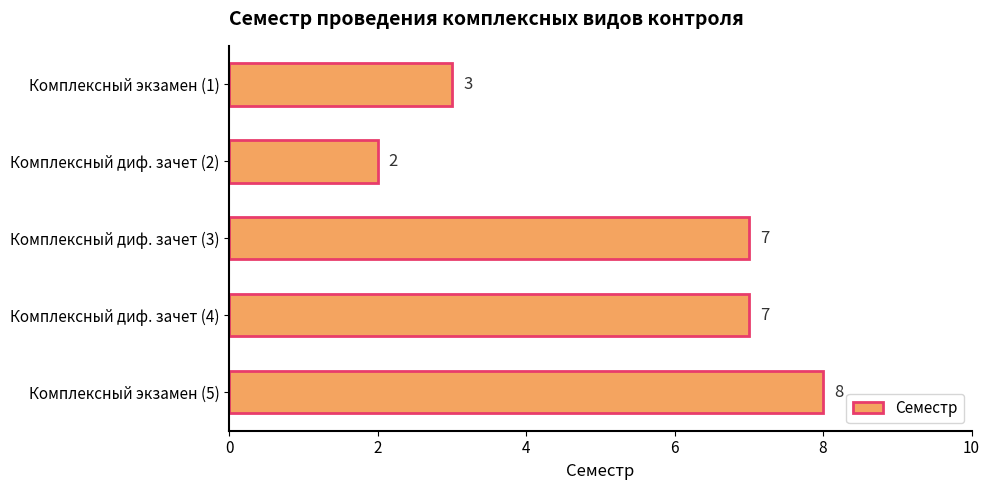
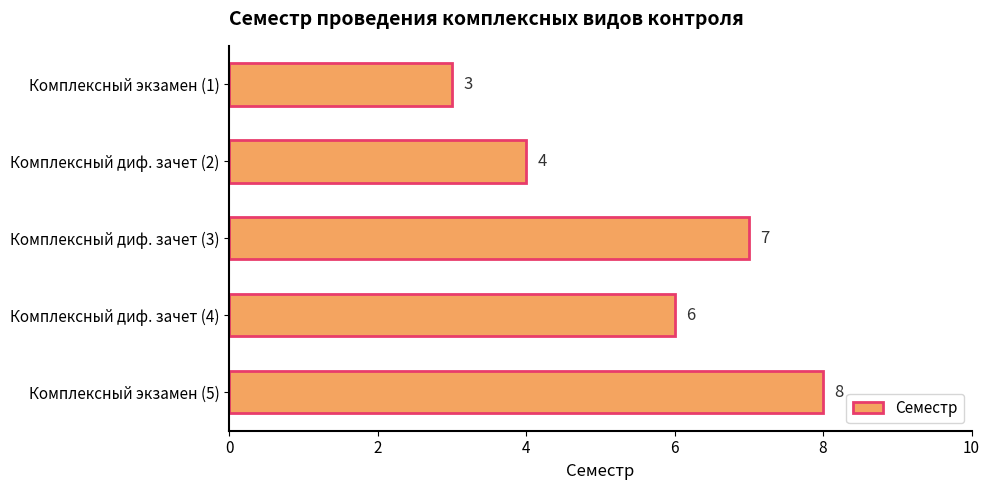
Комплексный диф. зачет (2): 2 -> 4
Комплексный диф. зачет (4): 7 -> 6
